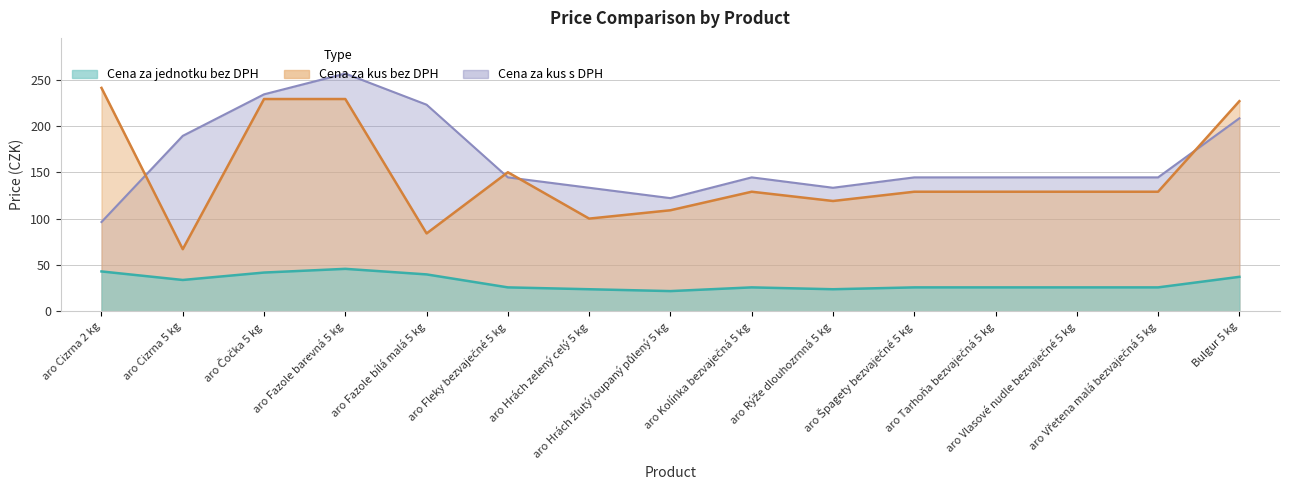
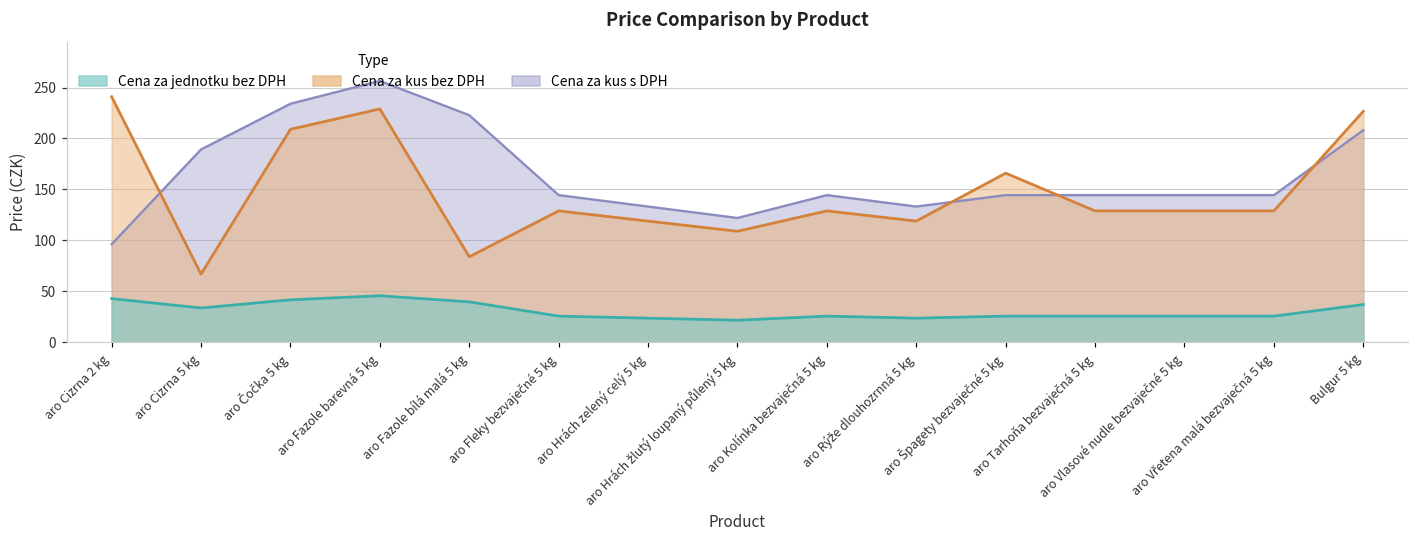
Cena za kus bez DPH, aro Čočka 5 kg: 230 -> 210
Cena za kus bez DPH, aro Fleky bezvaječné 5 kg: 150 -> 130
Cena za kus bez DPH, aro Hrách zelený celý 5 kg: 100 -> 120
Cena za kus bez DPH, aro Špagety bezvaječné 5 kg: 130 -> 170
